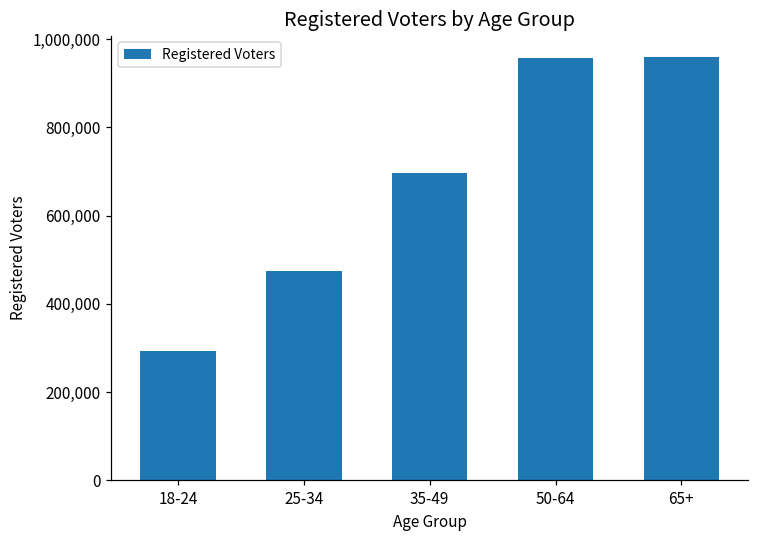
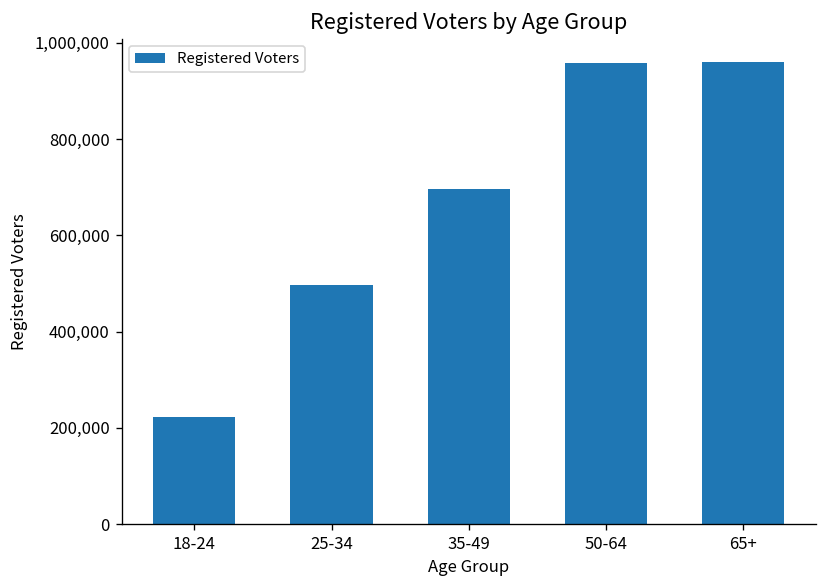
18-24: 290,000 -> 220,000
25-34: 470,000 -> 500,000
